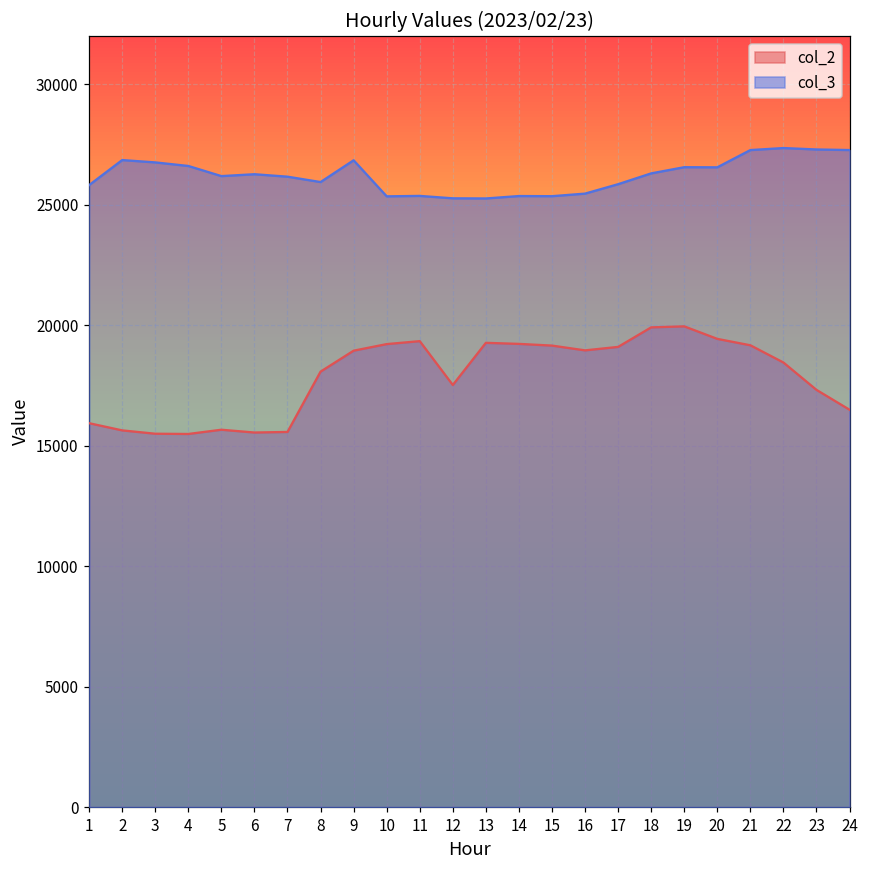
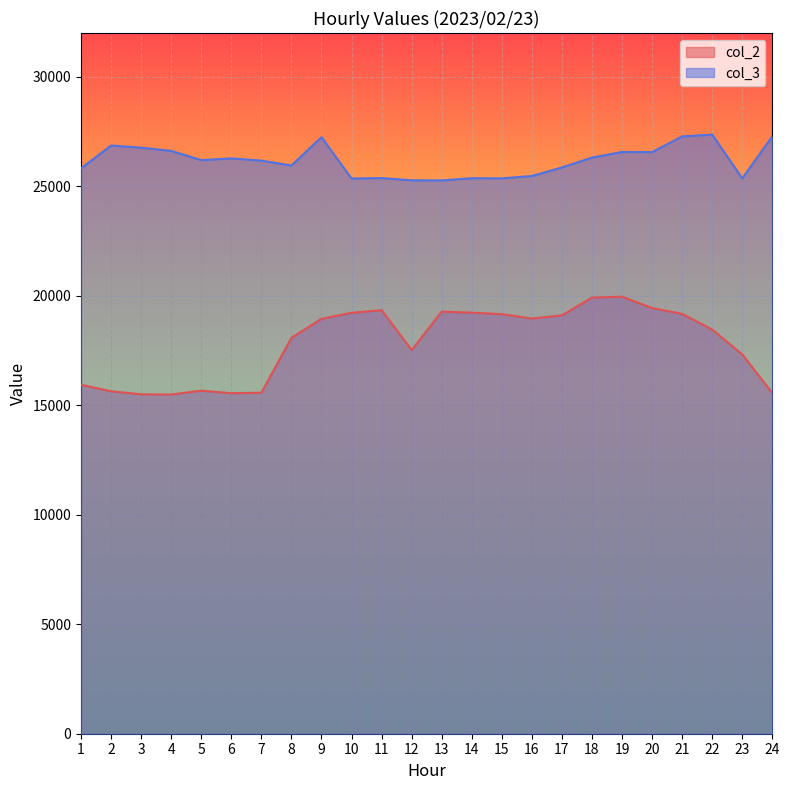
col_3, 9: 26900 -> 27200
col_3, 23: 27300 -> 25400
col_2, 24: 16500 -> 15600
